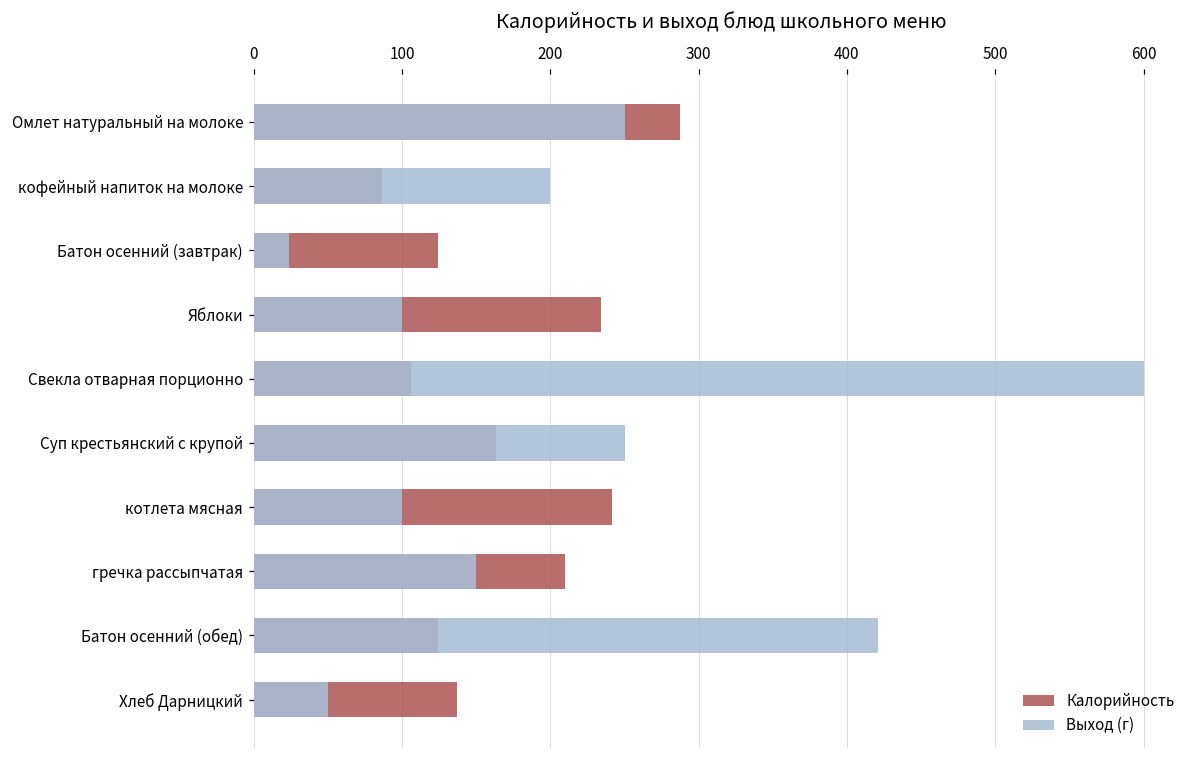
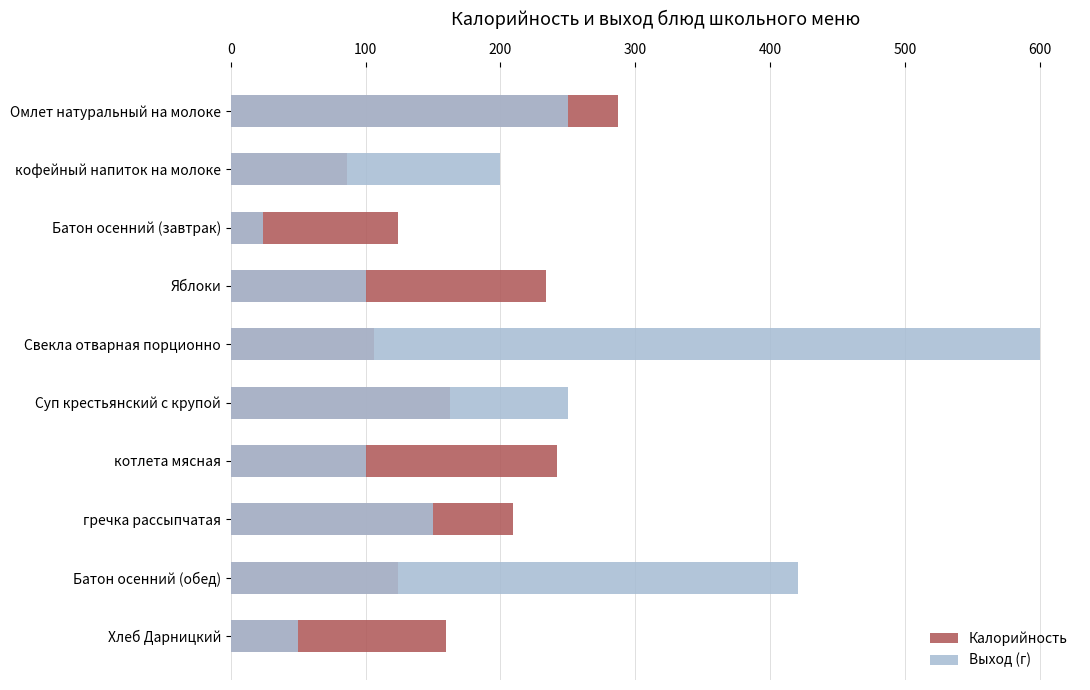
Калорийность, Хлеб Дарницкий: 137 -> 160
